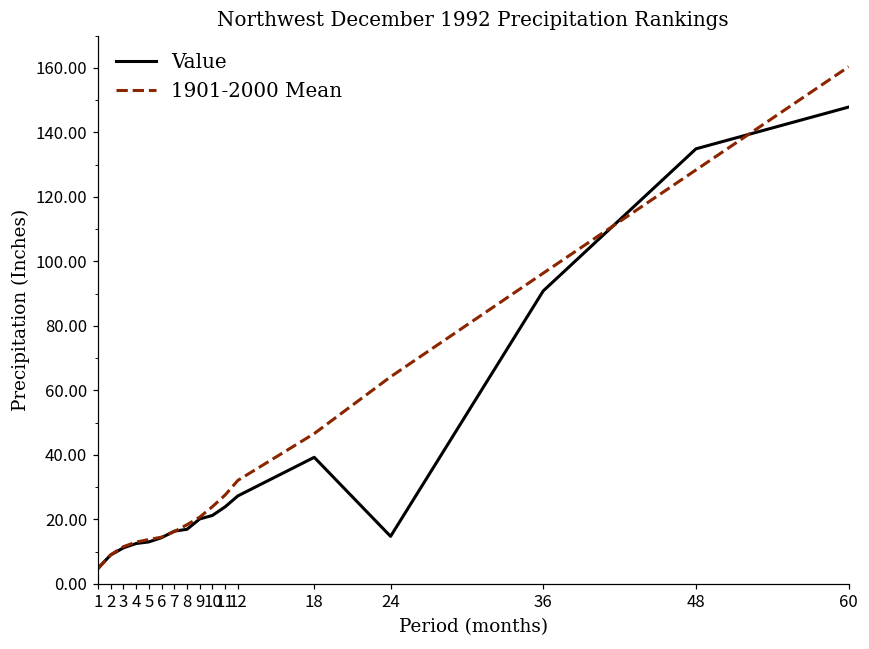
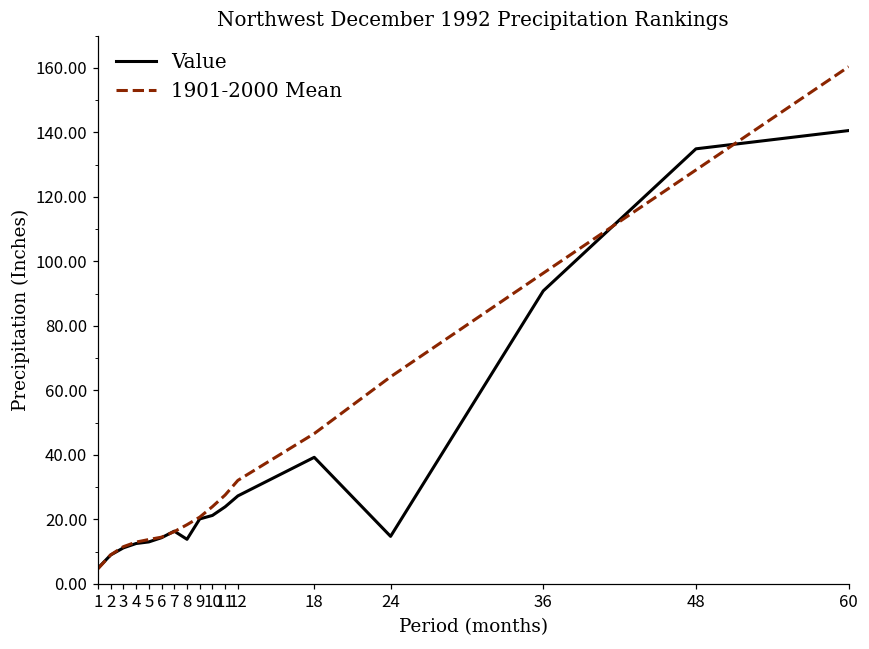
Value, 8: 17 -> 14
Value, 60: 148 -> 141
